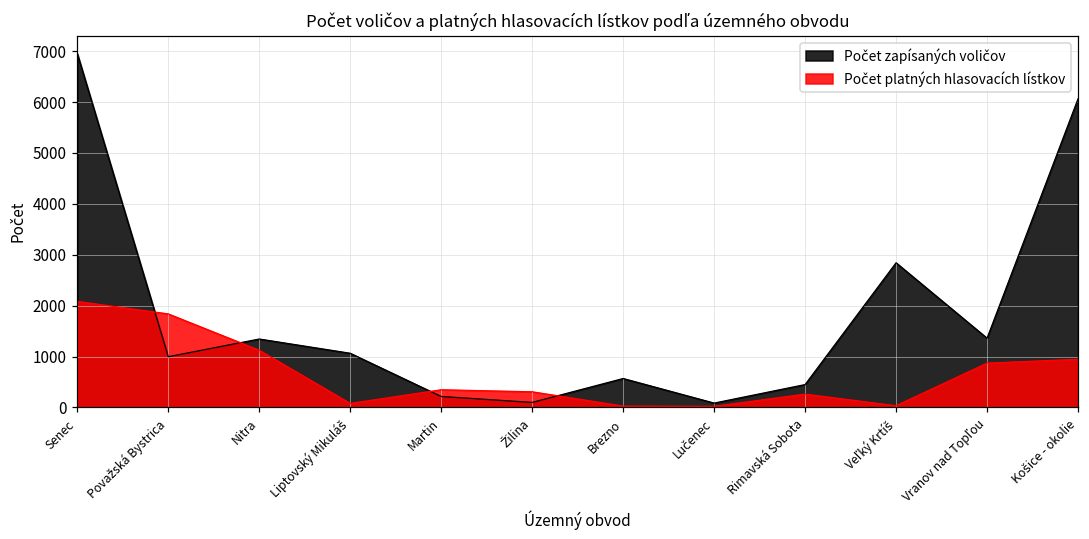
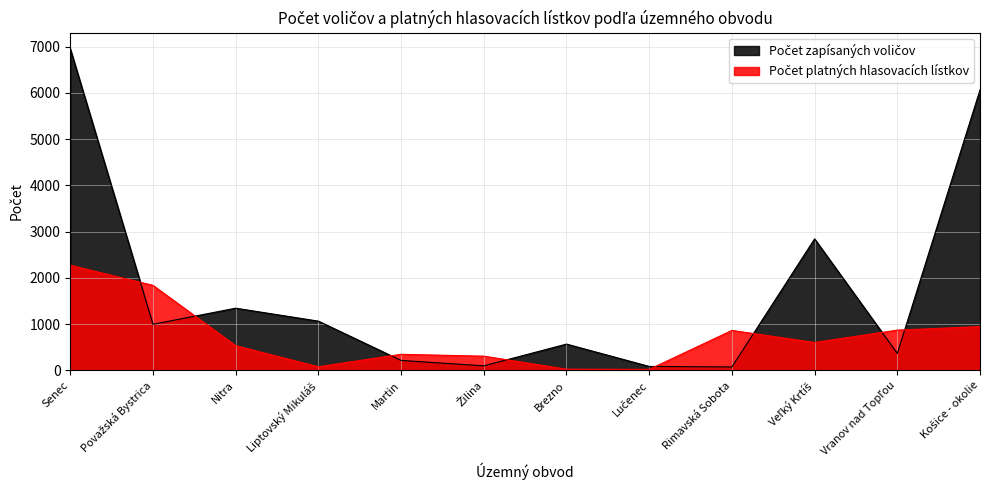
Počet platných hlasovacích lístkov, Senec: 2100 -> 2300
Počet platných hlasovacích lístkov, Nitra: 1100 -> 500
Počet zapísaných voličov, Rimavská Sobota: 500 -> 100
Počet platných hlasovacích lístkov, Rimavská Sobota: 300 -> 900
Počet platných hlasovacích lístkov, Veľký Krtíš: 0 -> 600
Počet zapísaných voličov, Vranov nad Topľou: 1400 -> 400
